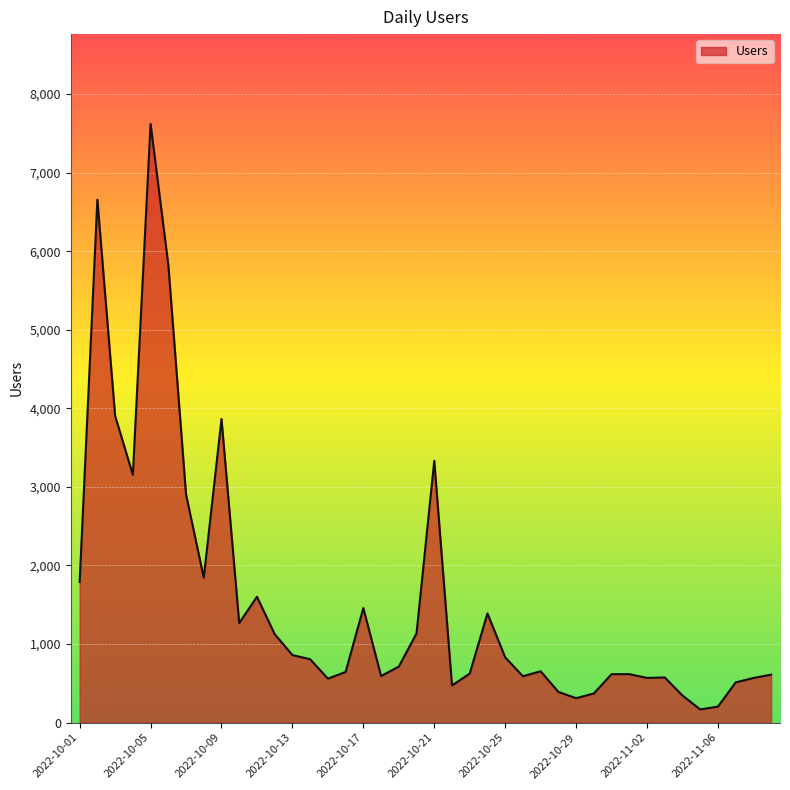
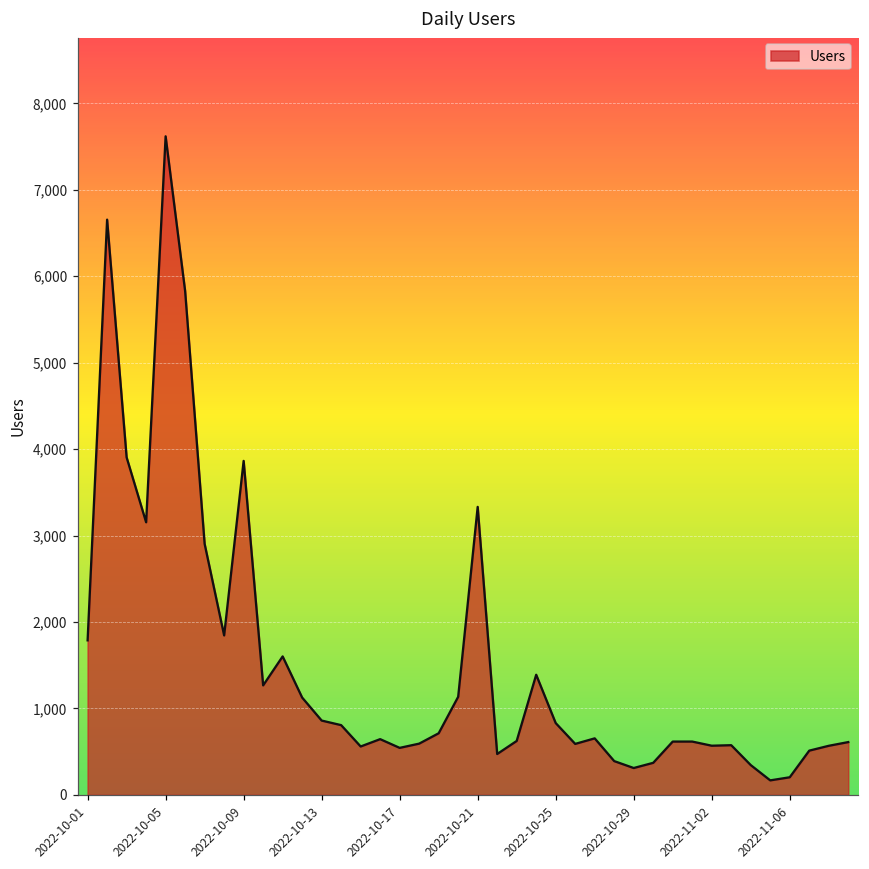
2022-10-17: 1,500 -> 500
